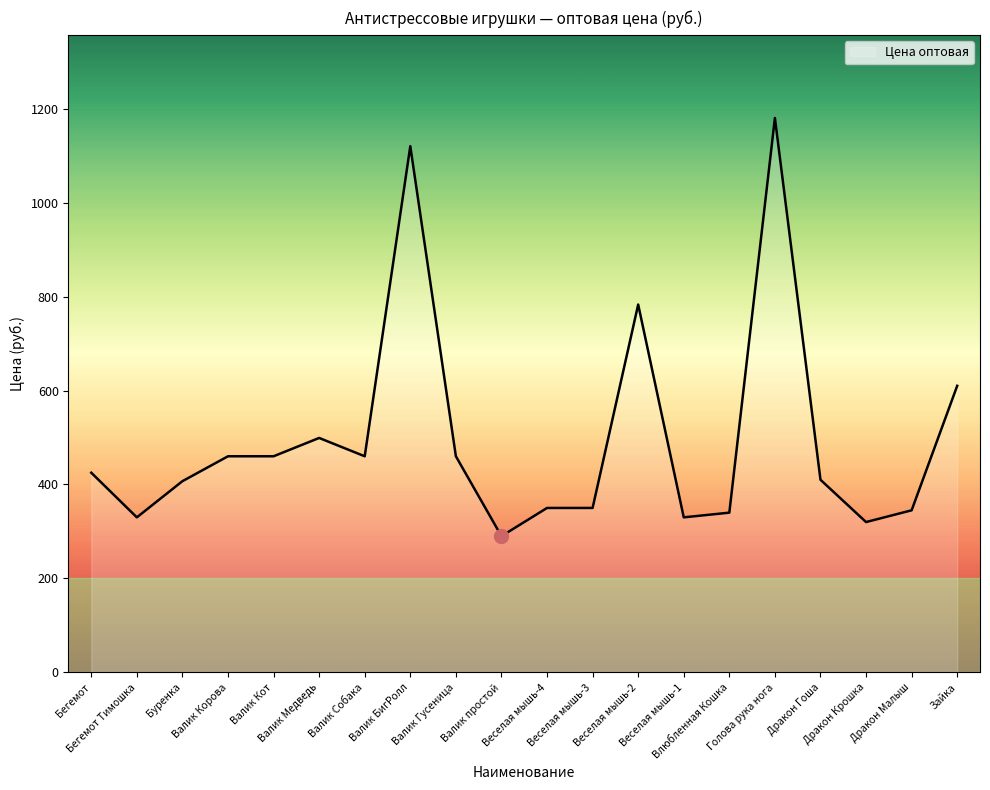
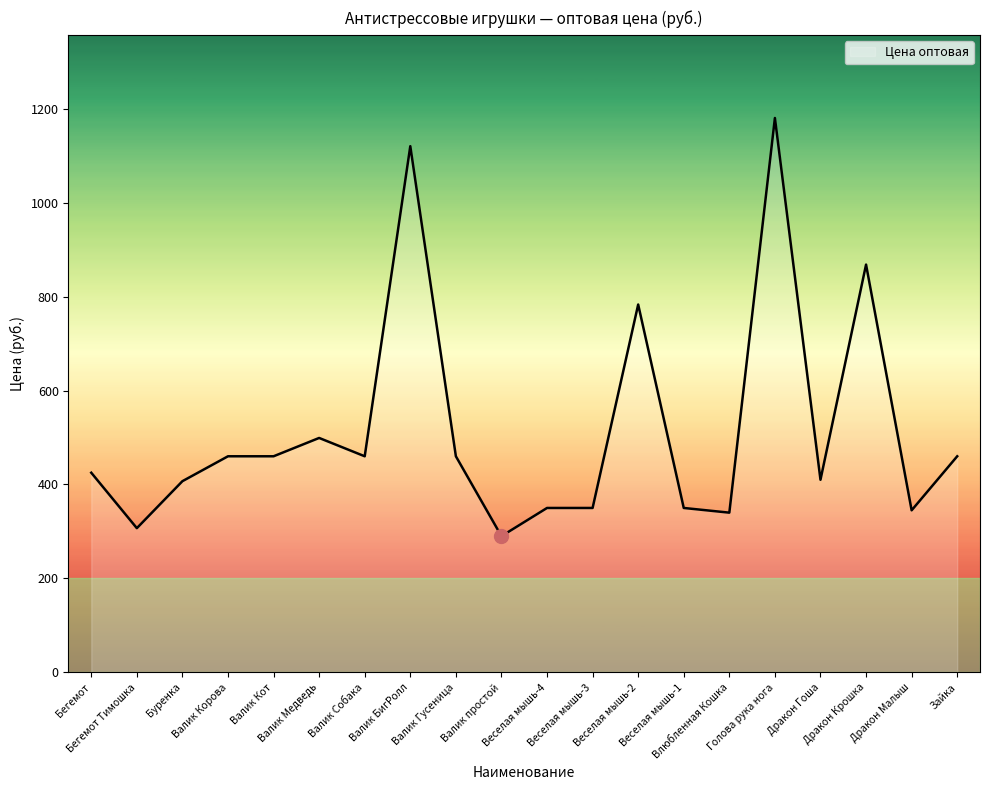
Цена оптовая, Бегемот Тимошка: 330 -> 310
Цена оптовая, Веселая мышь-1: 330 -> 350
Цена оптовая, Дракон Крошка: 320 -> 870
Цена оптовая, Зайка: 610 -> 460
